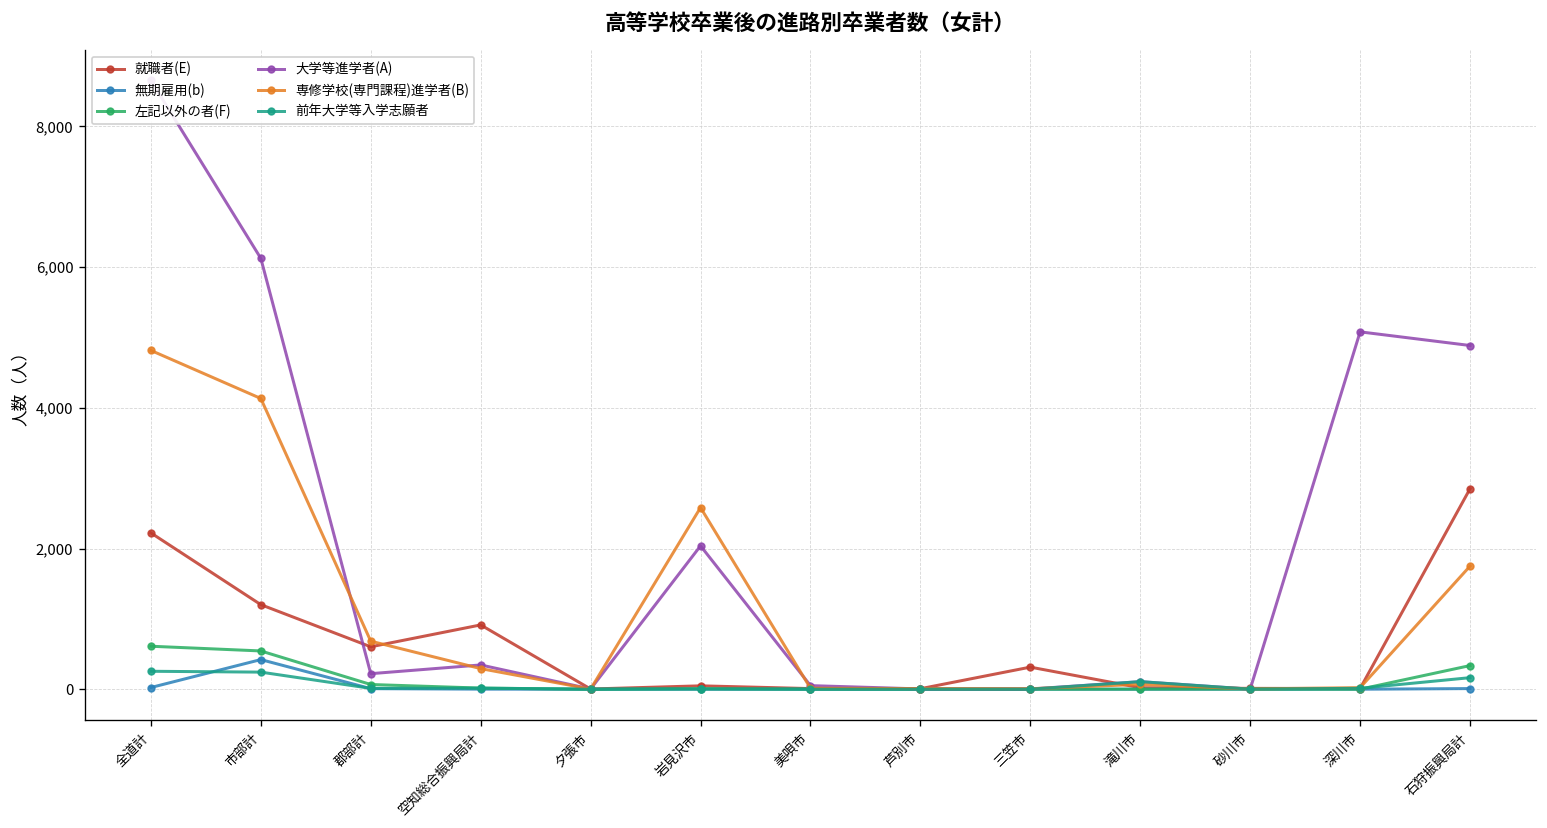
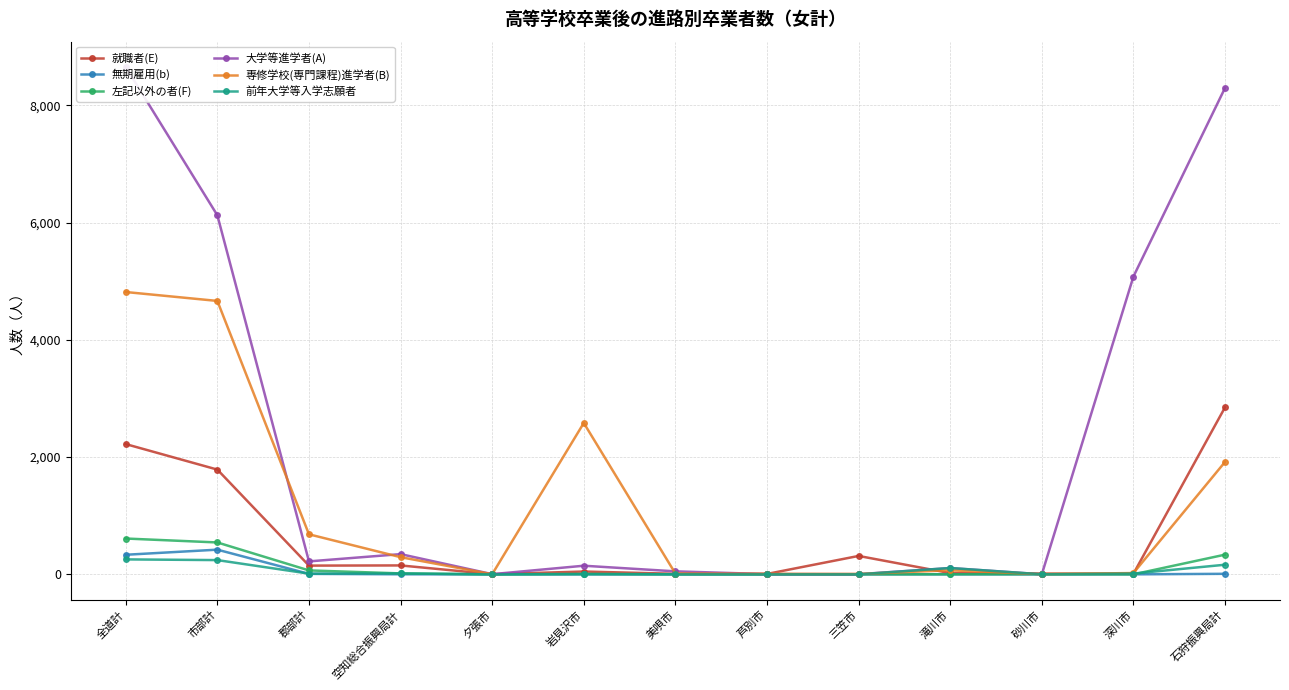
無期雇用(b), 全道計: 0 -> 300
就職者(E), 市部計: 1,200 -> 1,800
専修学校(専門課程)進学者(B), 市部計: 4,100 -> 4,700
就職者(E), 郡部計: 600 -> 100
就職者(E), 空知総合振興局計: 900 -> 200
大学等進学者(A), 岩見沢市: 2,000 -> 100
大学等進学者(A), 石狩振興局計: 4,900 -> 8,300
専修学校(専門課程)進学者(B), 石狩振興局計: 1,800 -> 1,900
